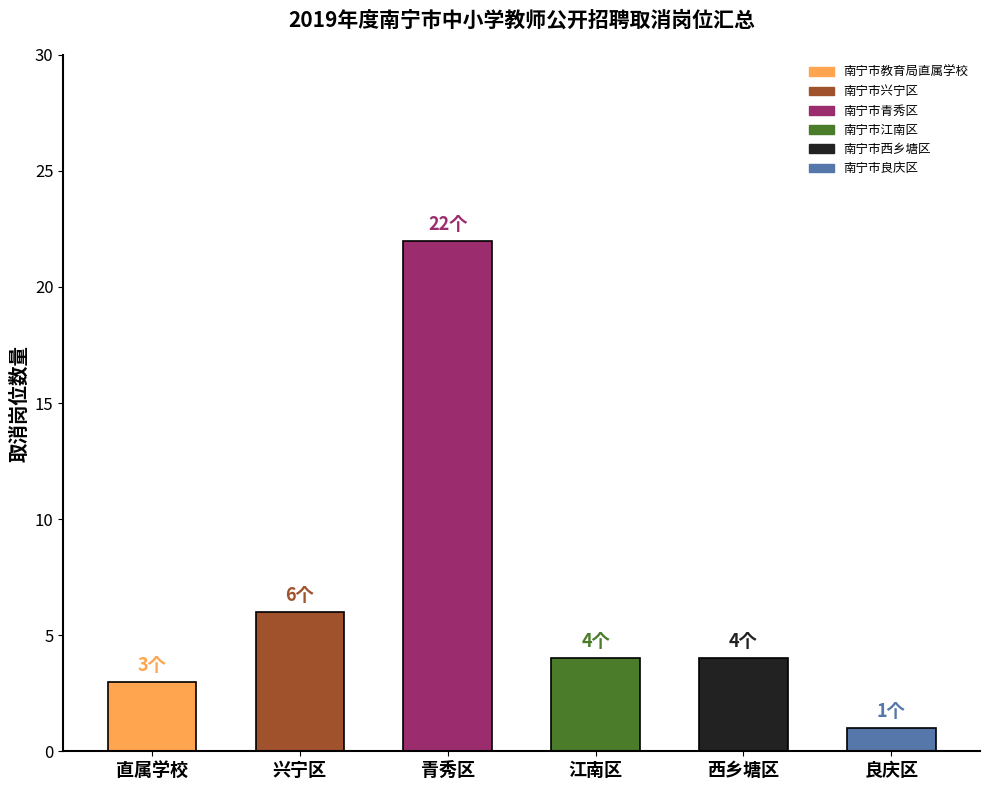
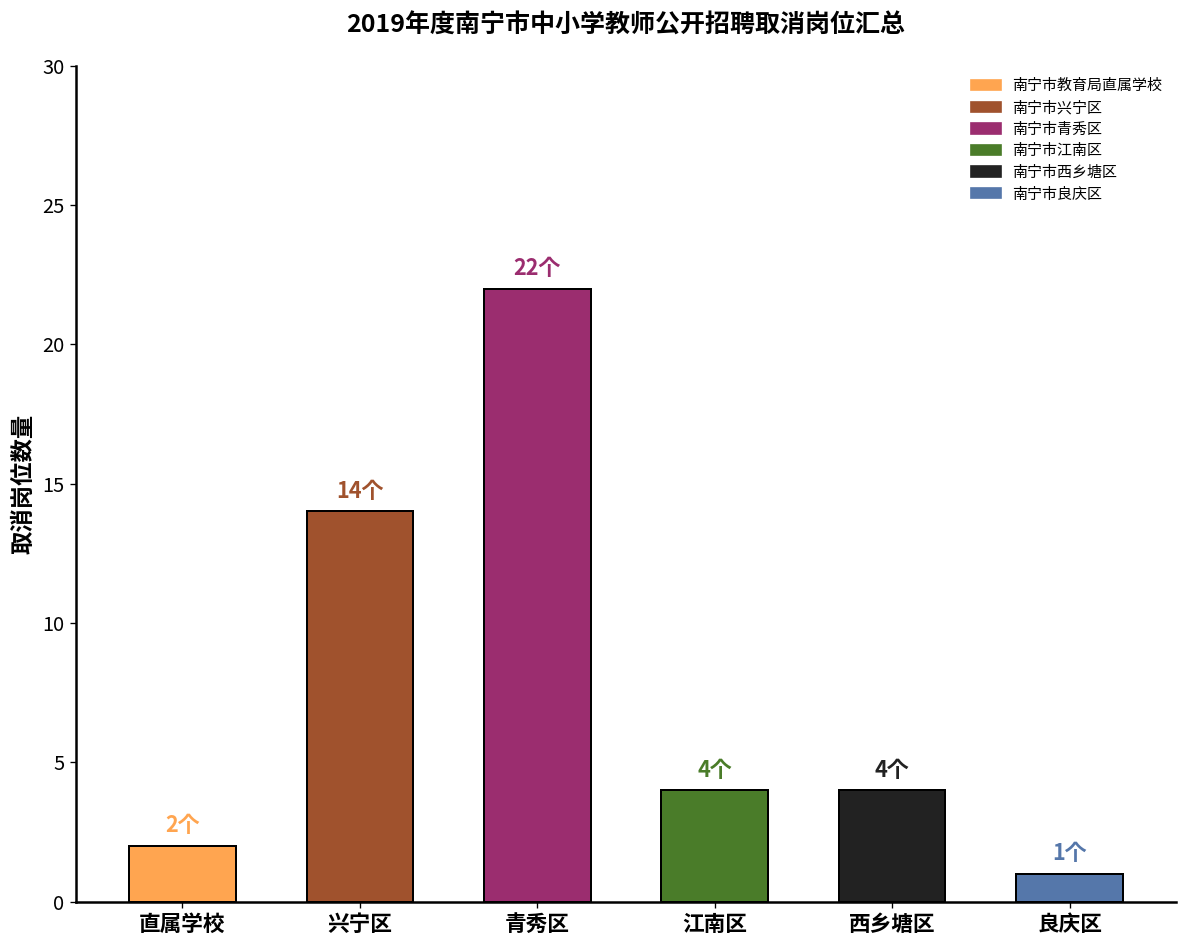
直属学校: 3个 -> 2个
兴宁区: 6个 -> 14个
